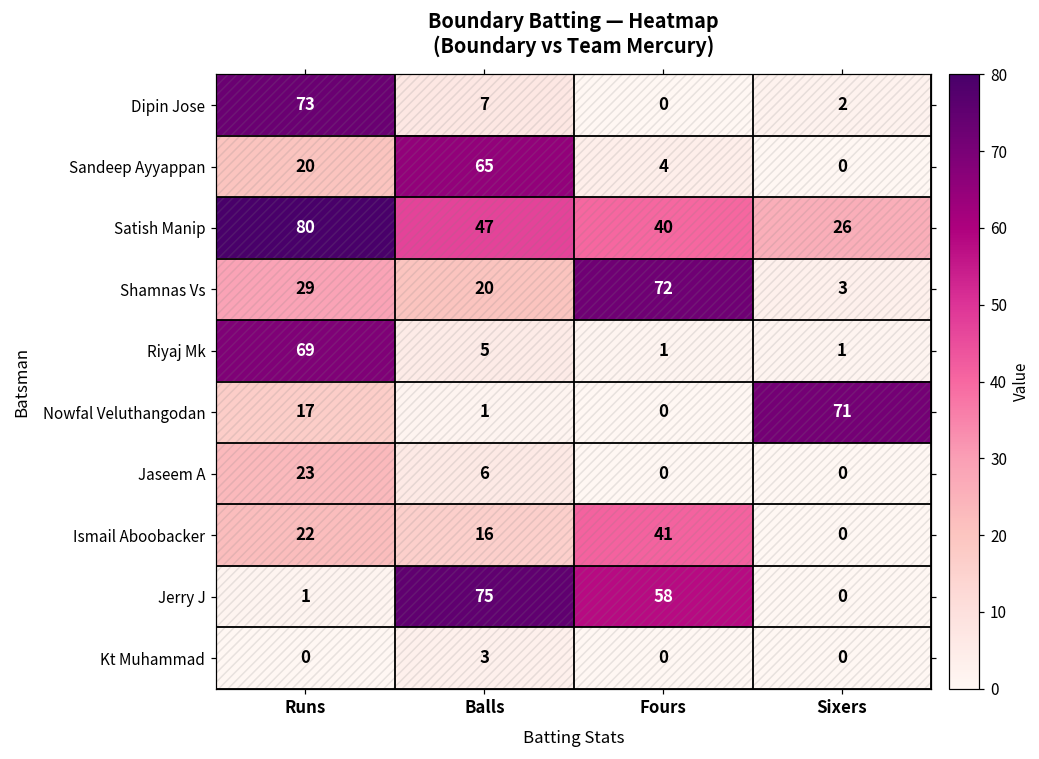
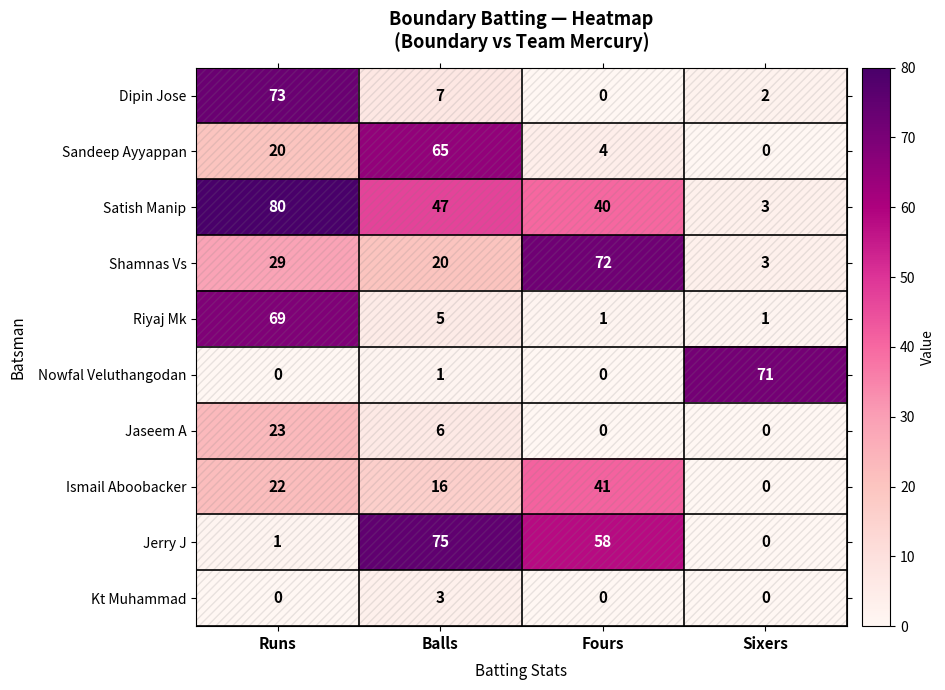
Satish Manip, Sixers: 26 -> 3
Nowfal Veluthangodan, Runs: 17 -> 0
